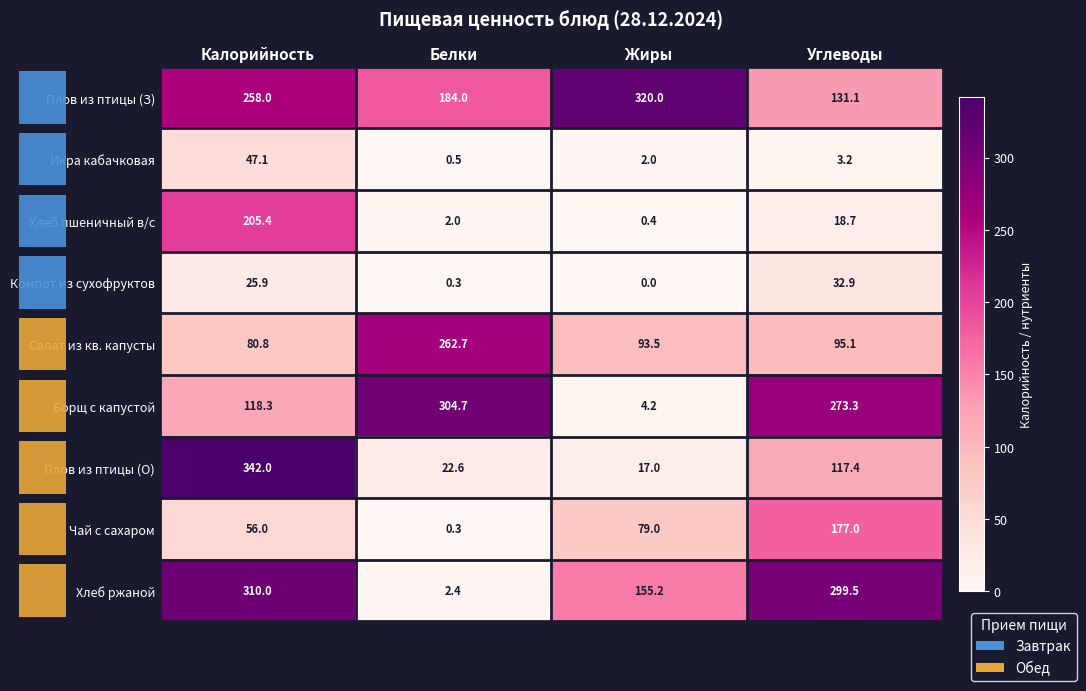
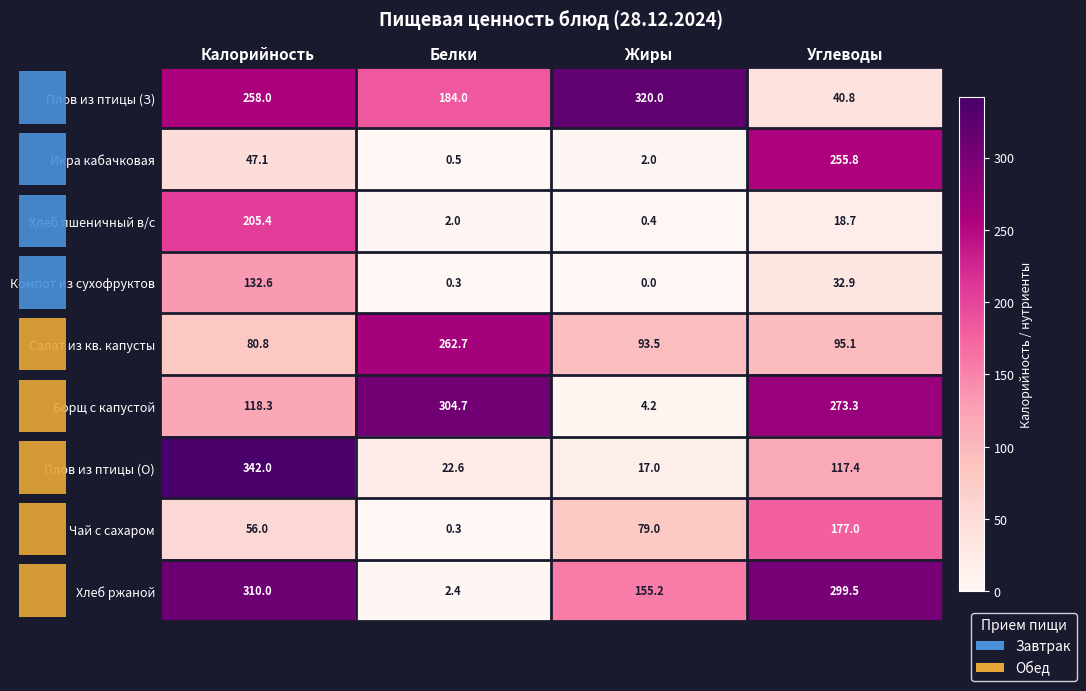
Плов из птицы (З), Углеводы: 131.1 -> 40.8
Икра кабачковая, Углеводы: 3.2 -> 255.8
Компот из сухофруктов, Калорийность: 25.9 -> 132.6
